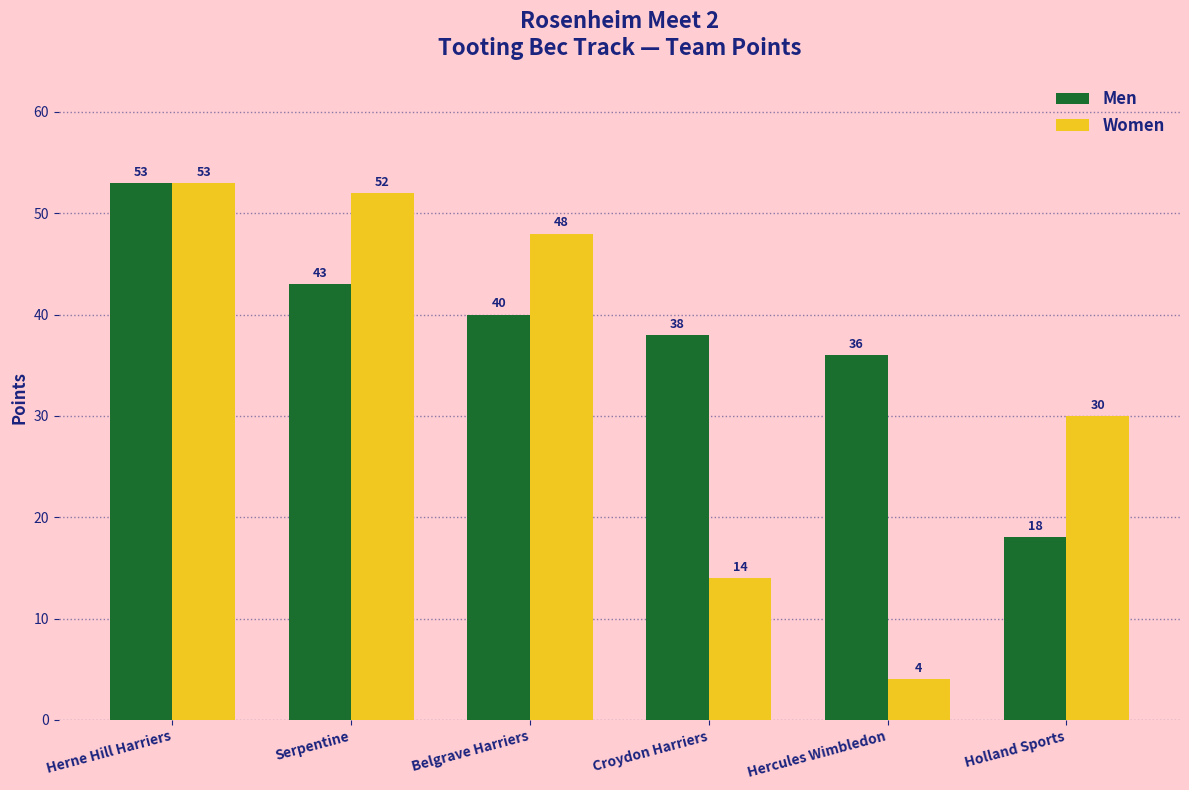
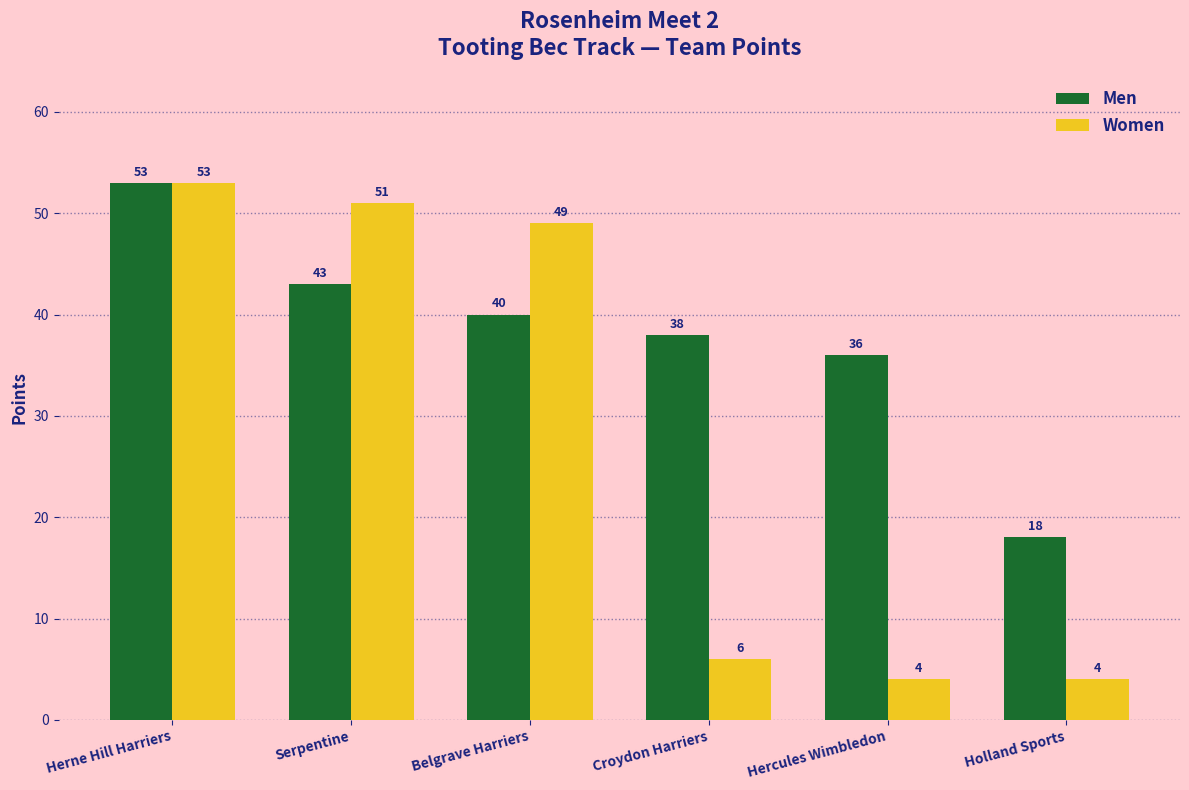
Women, Serpentine: 52 -> 51
Women, Belgrave Harriers: 48 -> 49
Women, Croydon Harriers: 14 -> 6
Women, Holland Sports: 30 -> 4
